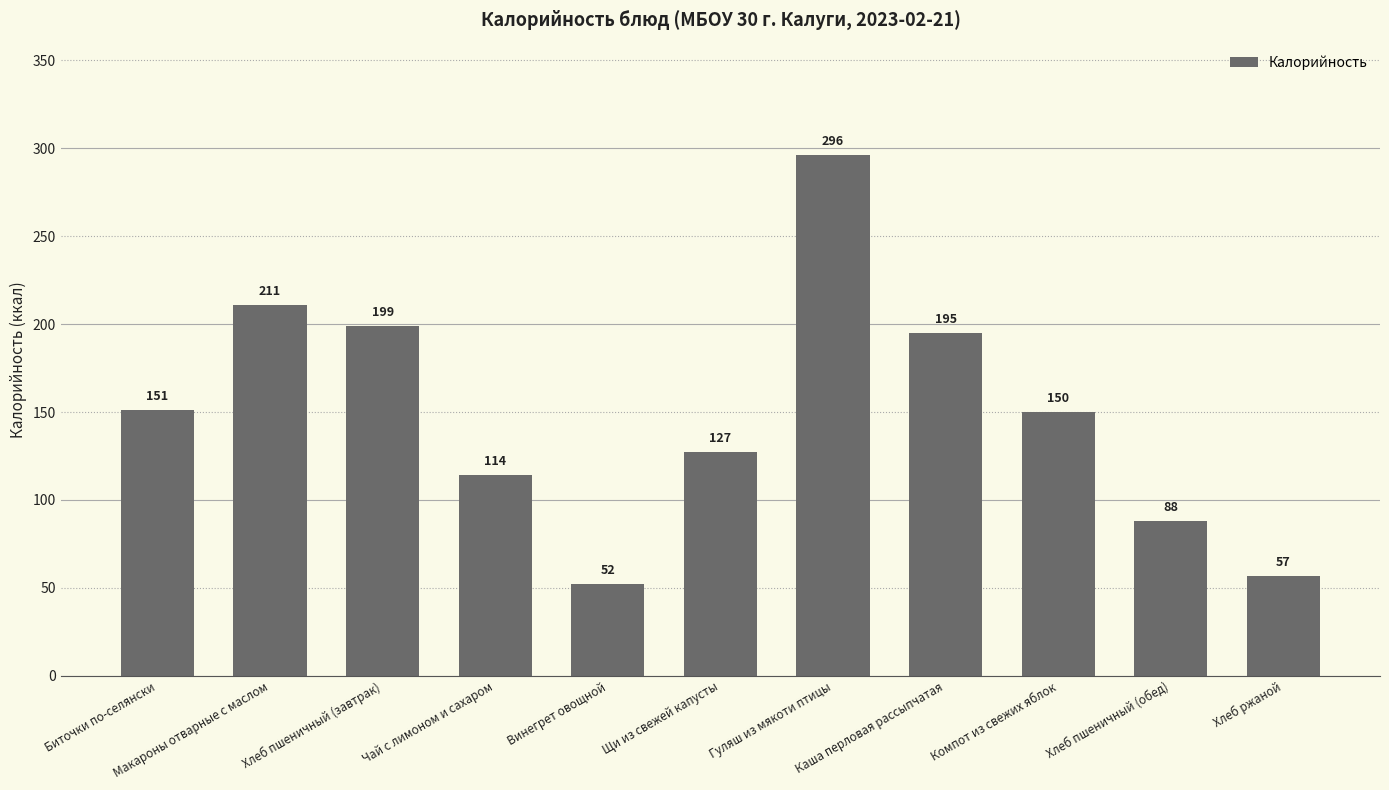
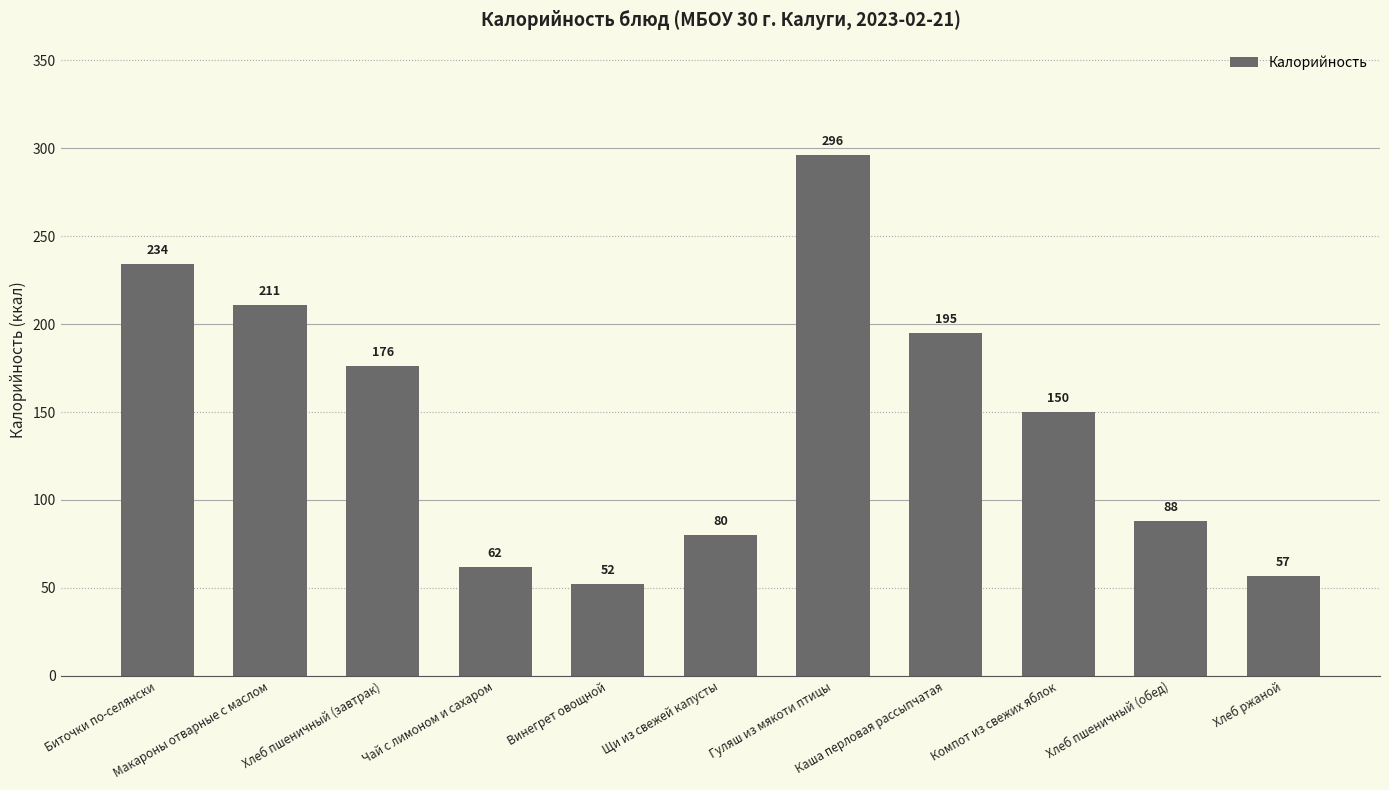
Биточки по-селянски: 151 -> 234
Хлеб пшеничный (завтрак): 199 -> 176
Чай с лимоном и сахаром: 114 -> 62
Щи из свежей капусты: 127 -> 80
